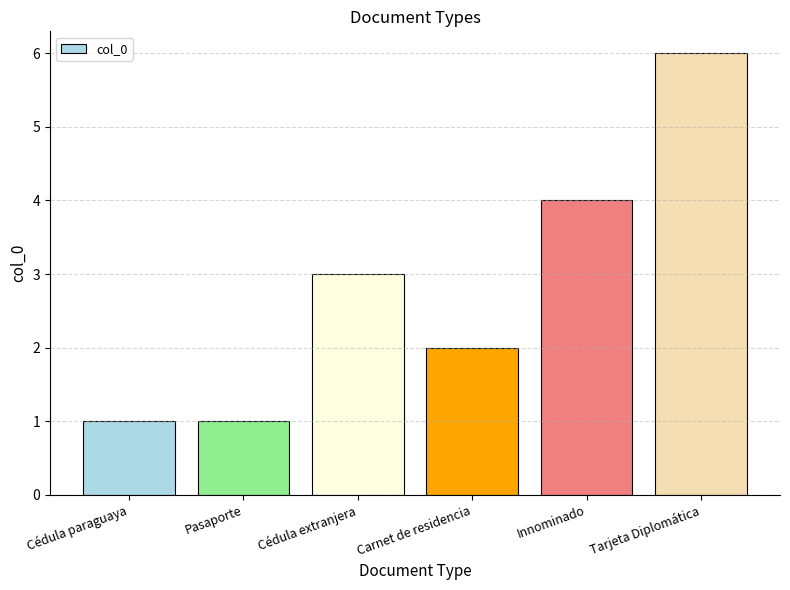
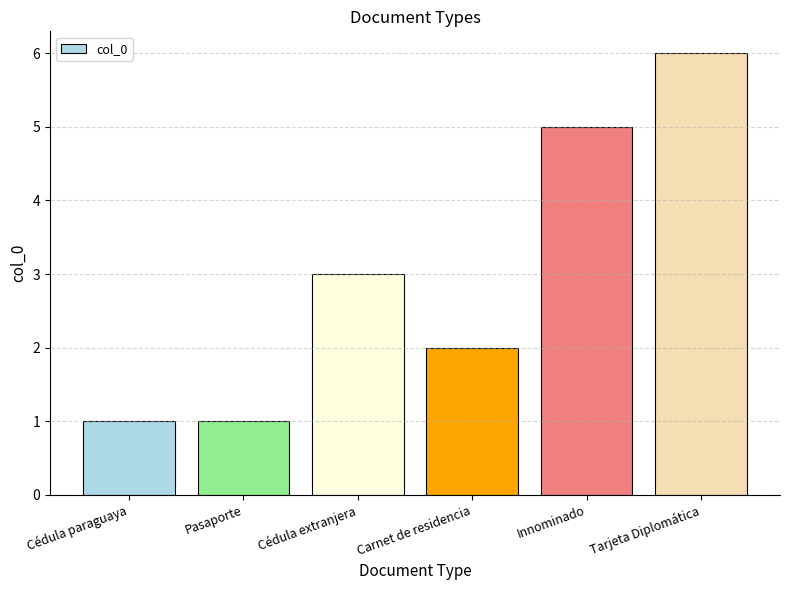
Innominado: 4 -> 5
